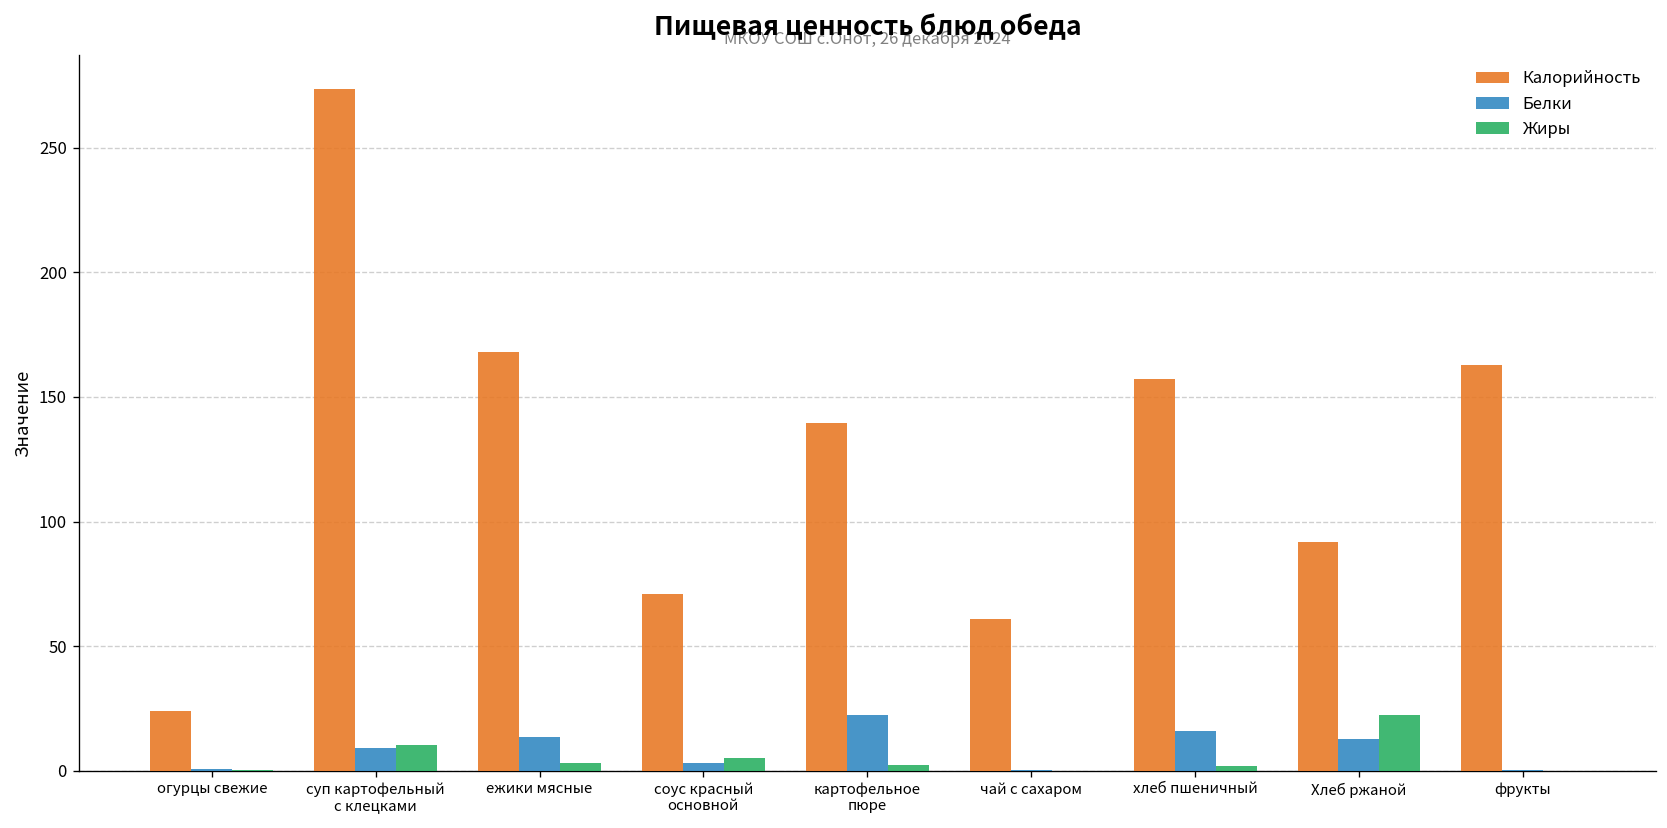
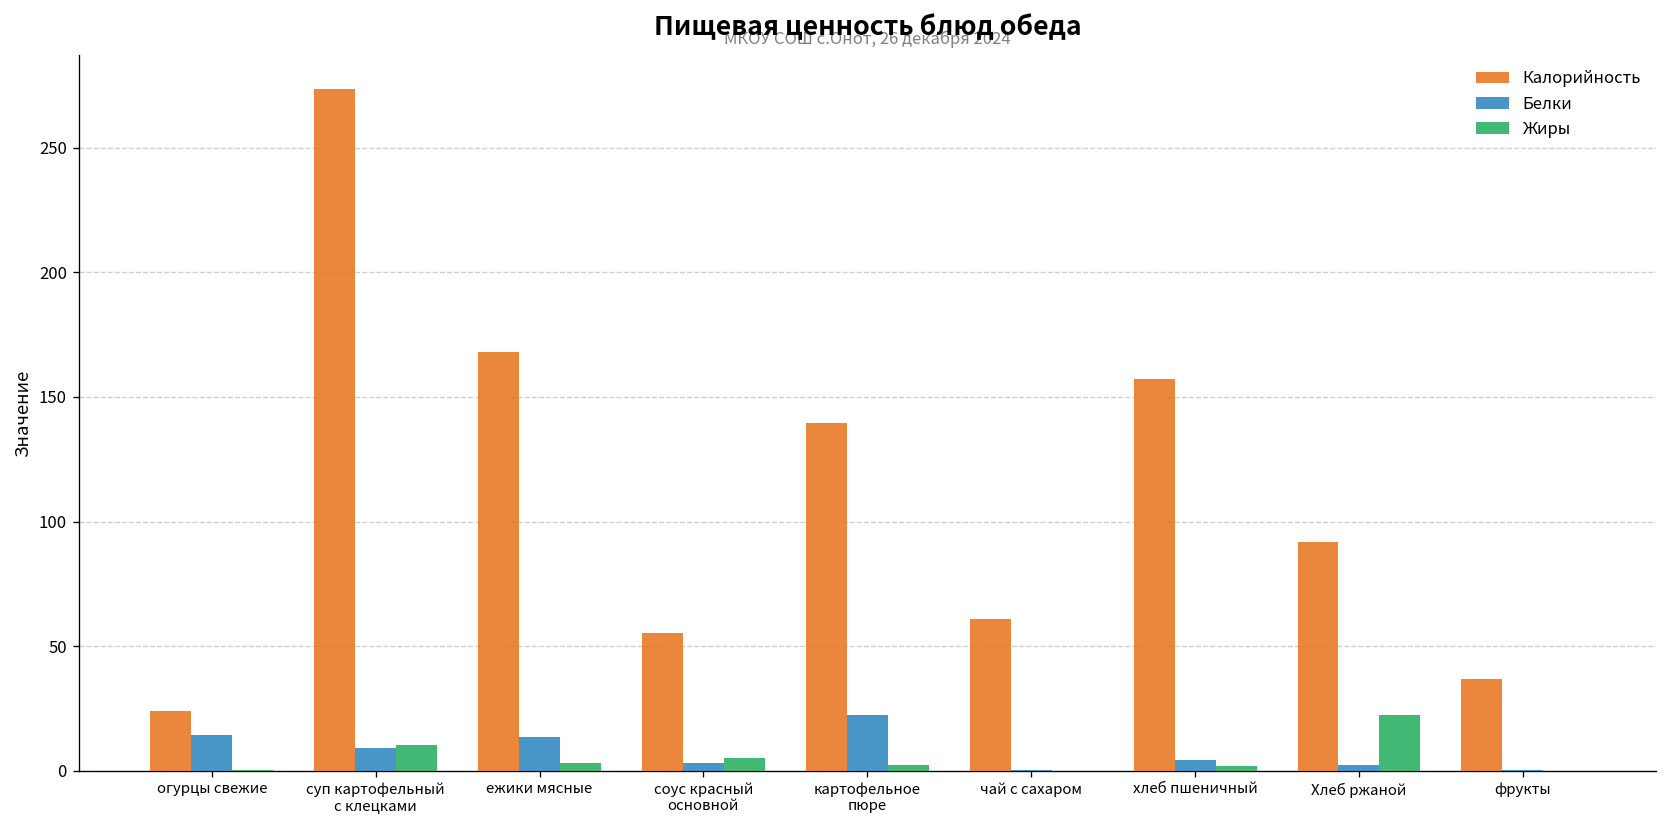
Белки, огурцы свежие: 1 -> 14
Калорийность, соус красный основной: 71 -> 55
Белки, хлеб пшеничный: 16 -> 5
Белки, Хлеб ржаной: 13 -> 2
Калорийность, фрукты: 163 -> 37
